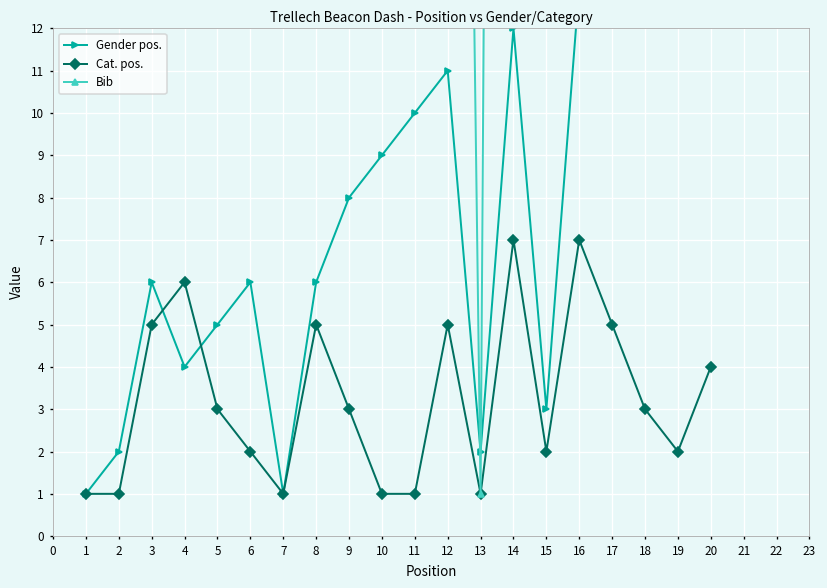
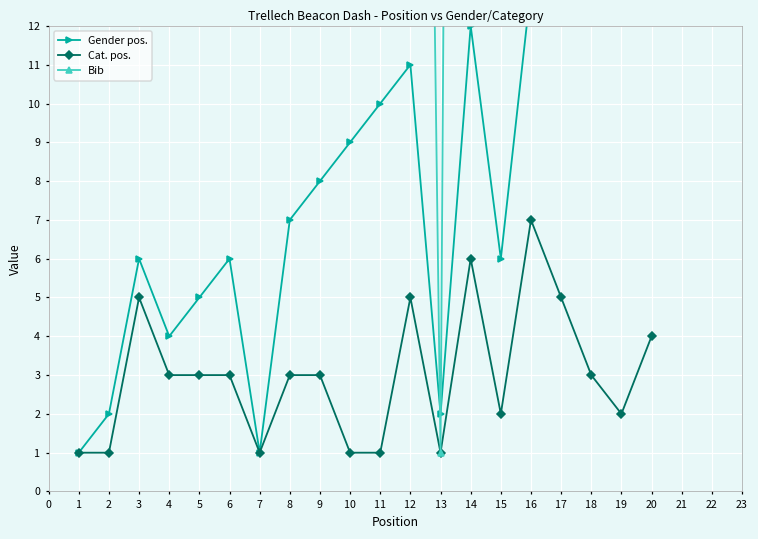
Cat. pos., 4: 6 -> 3
Cat. pos., 6: 2 -> 3
Gender pos., 8: 6 -> 7
Cat. pos., 8: 5 -> 3
Cat. pos., 14: 7 -> 6
Gender pos., 15: 3 -> 6
